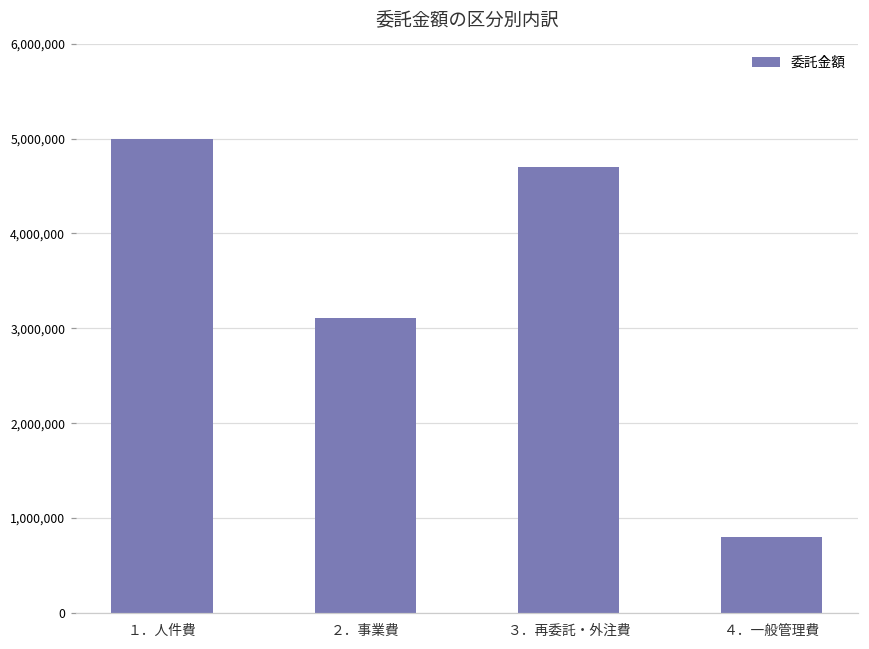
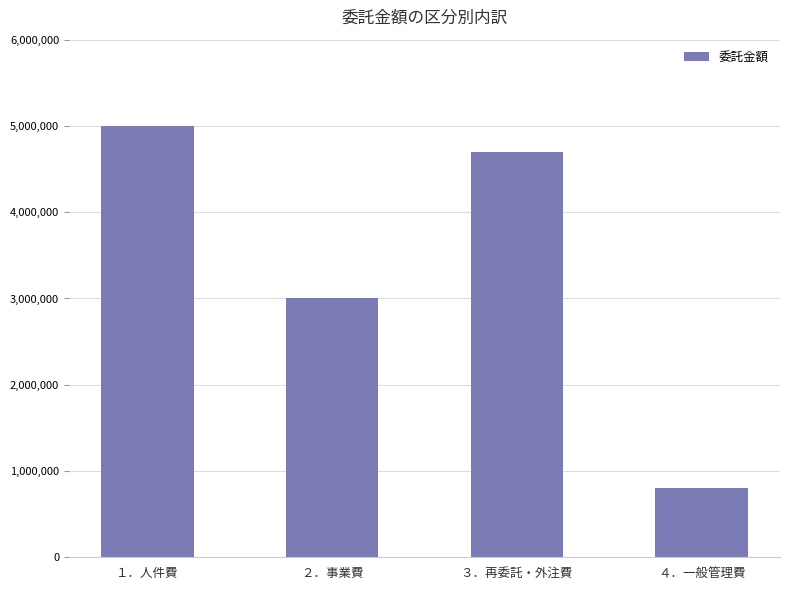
２．事業費: 3,100,000 -> 3,000,000
